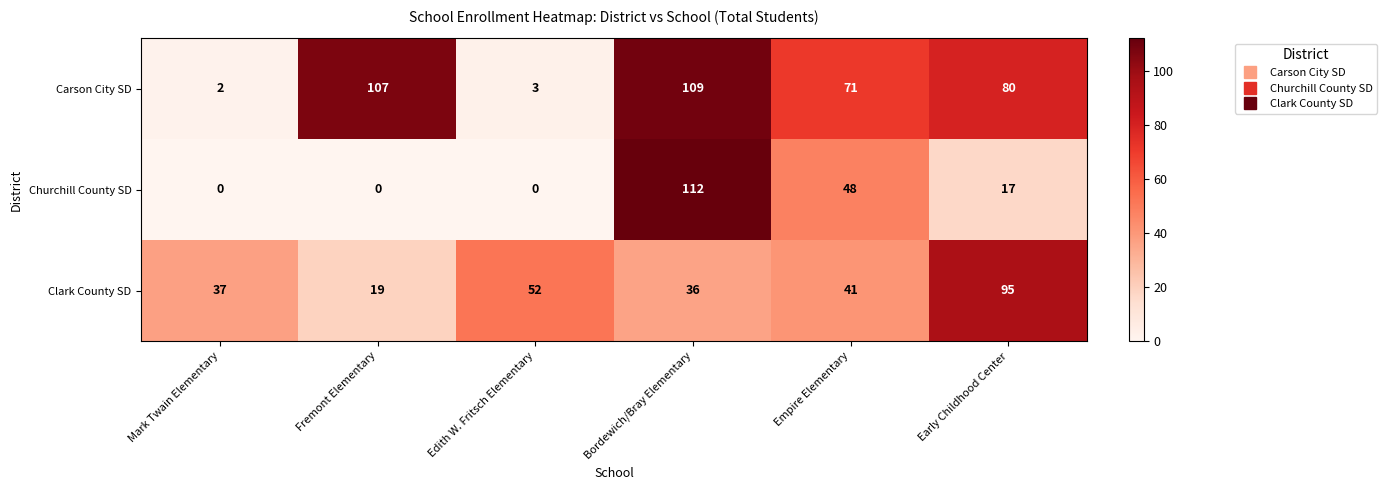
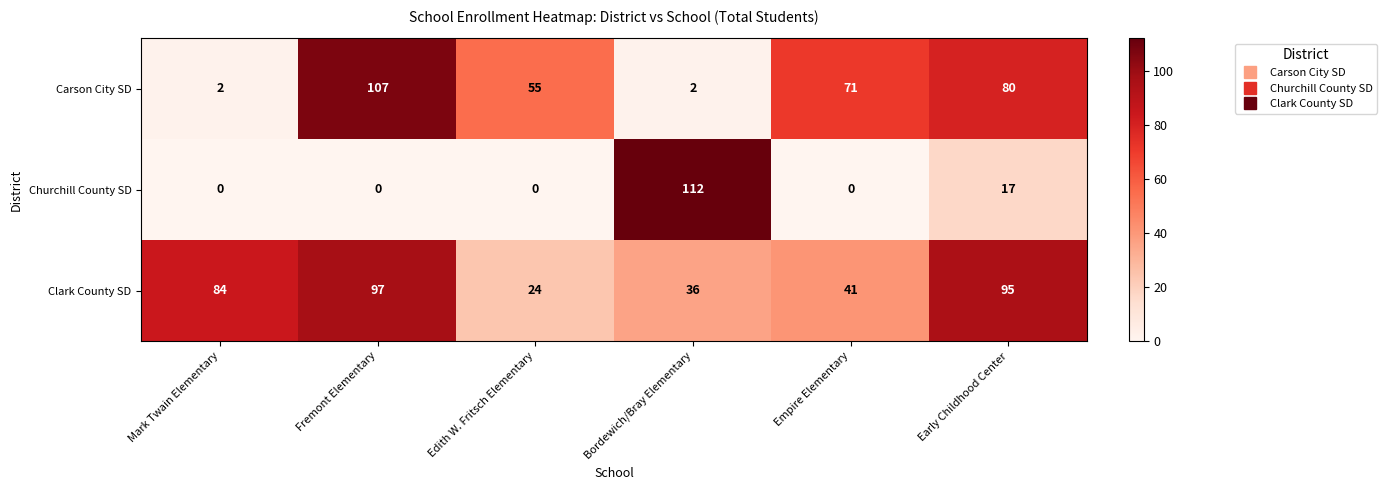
Carson City SD, Edith W. Fritsch Elementary: 3 -> 55
Carson City SD, Bordewich/Bray Elementary: 109 -> 2
Churchill County SD, Empire Elementary: 48 -> 0
Clark County SD, Mark Twain Elementary: 37 -> 84
Clark County SD, Fremont Elementary: 19 -> 97
Clark County SD, Edith W. Fritsch Elementary: 52 -> 24
